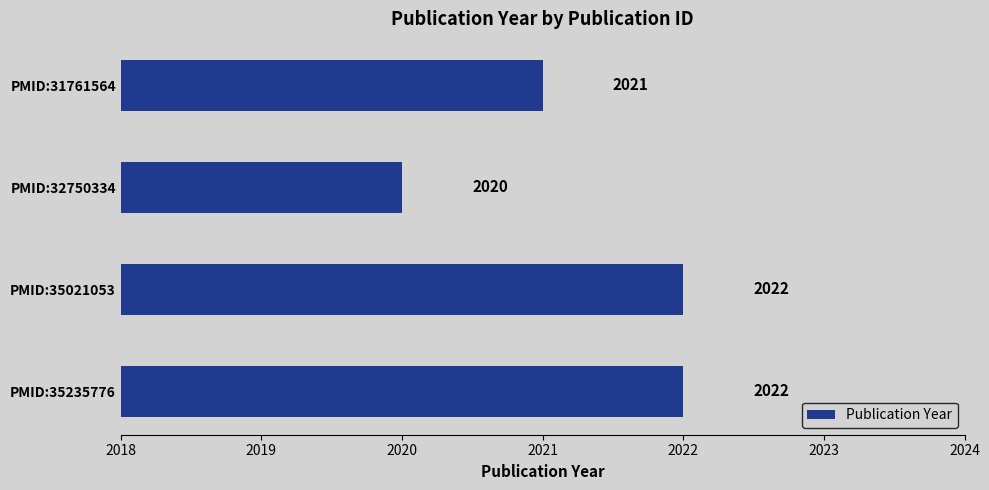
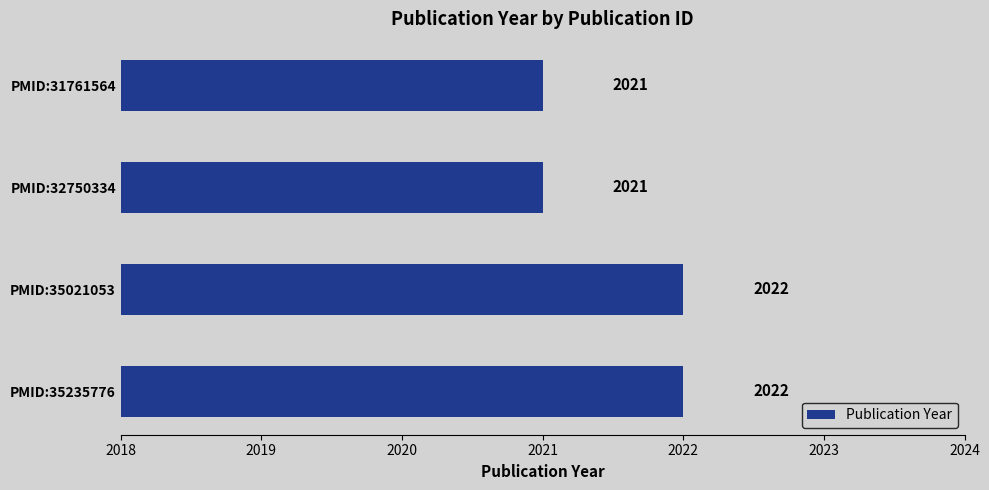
PMID:32750334: 2020 -> 2021
